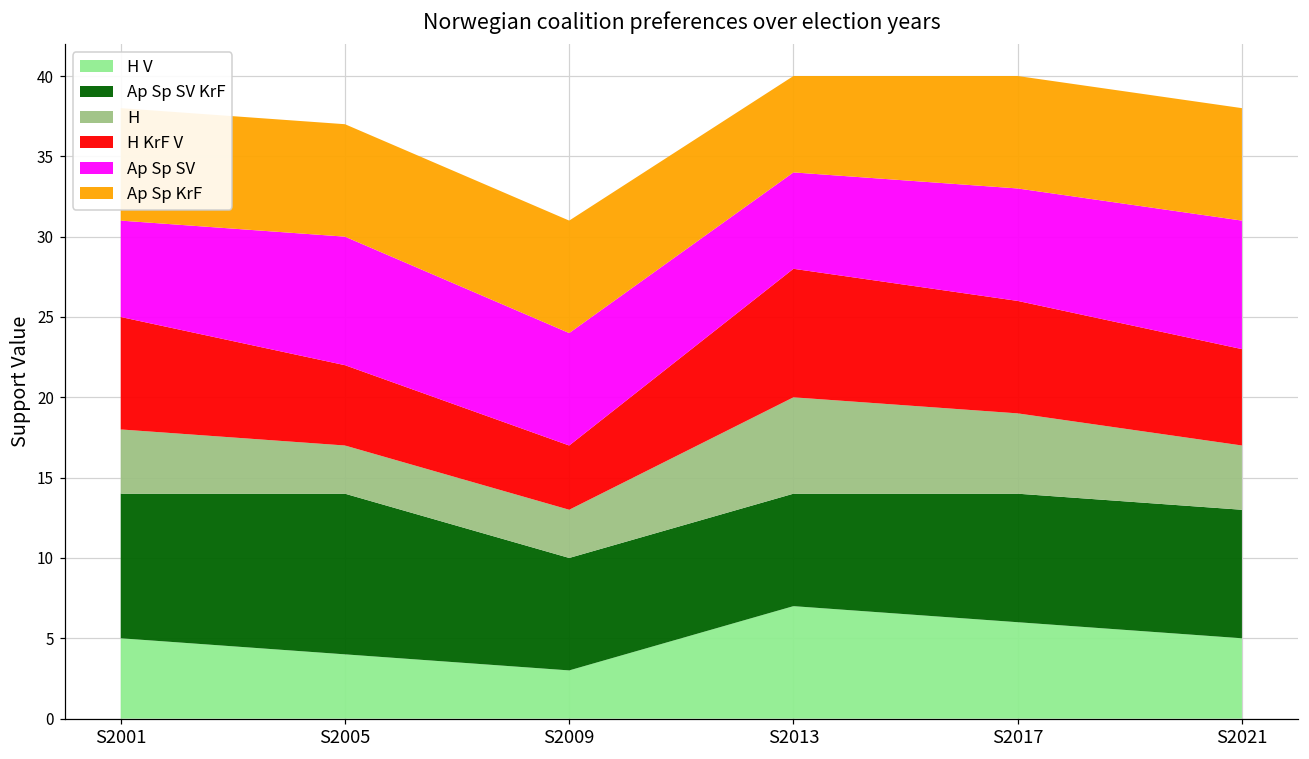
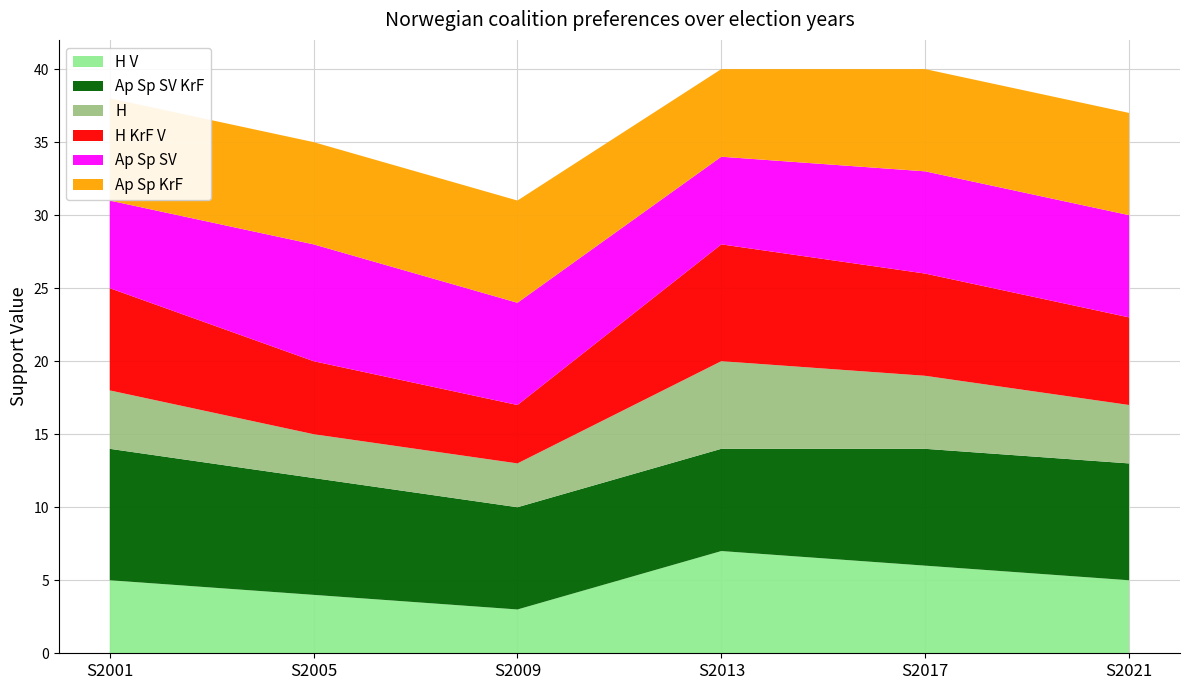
Ap Sp SV KrF, S2005: 10 -> 8
Ap Sp SV, S2021: 8 -> 7
